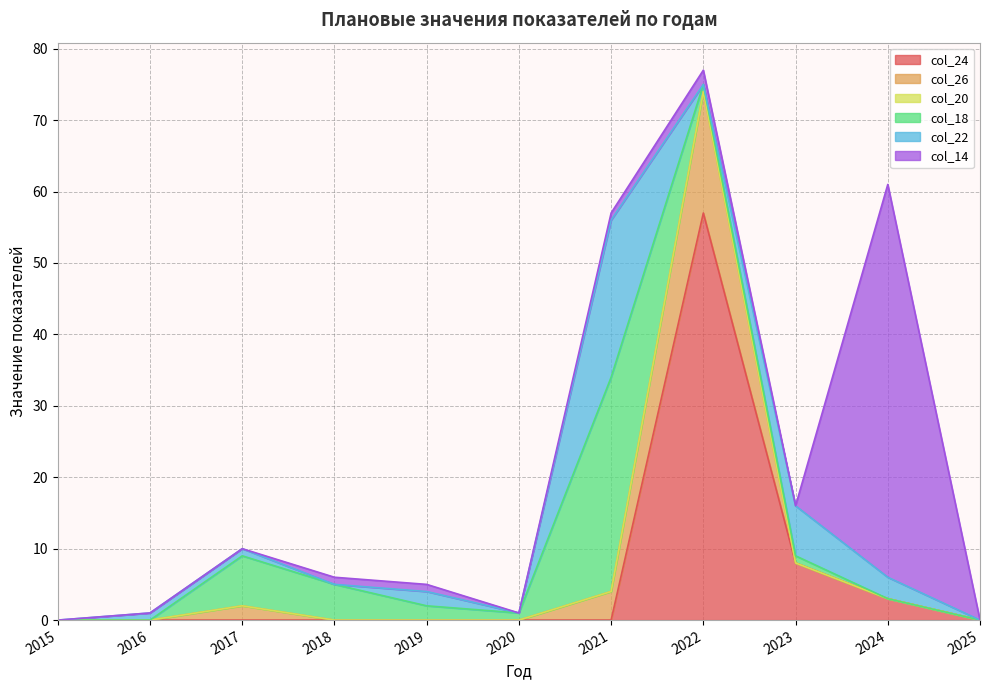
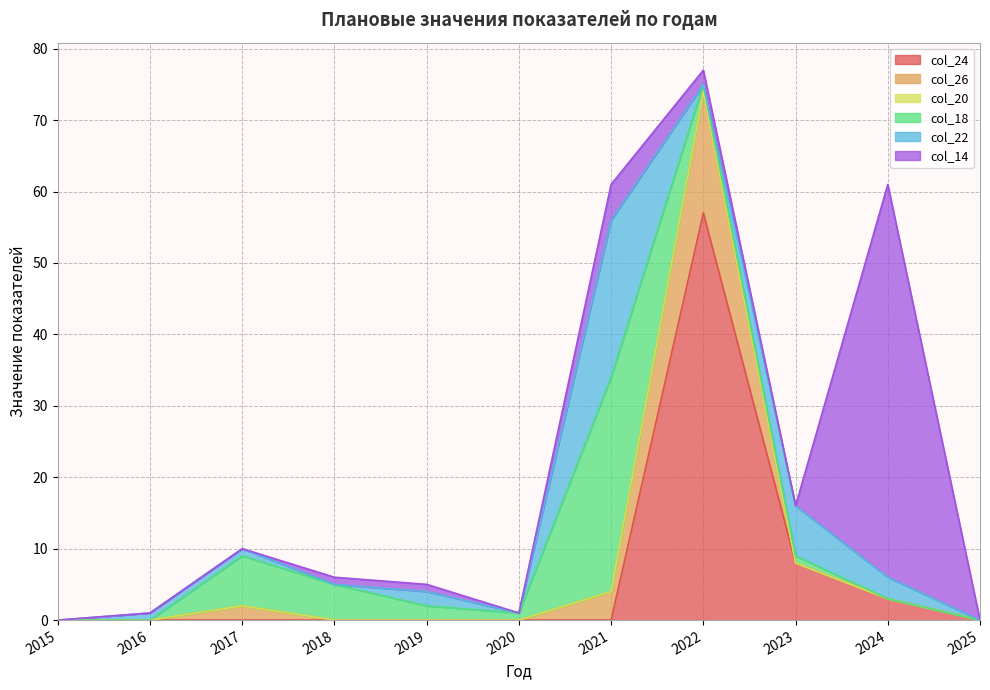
col_14, 2021: 1 -> 5
